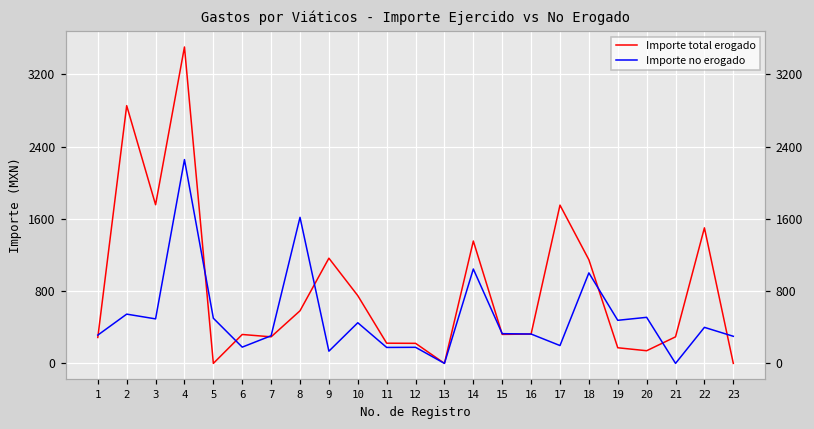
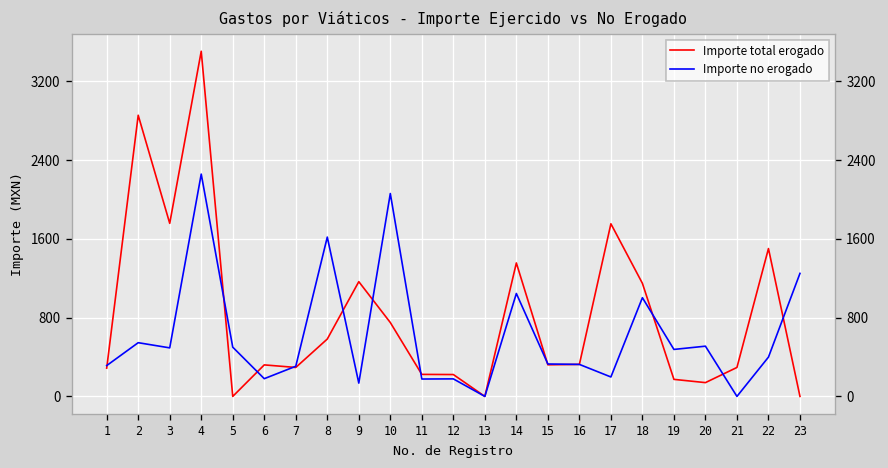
Importe no erogado, 10: 400 -> 2100
Importe no erogado, 23: 300 -> 1200
